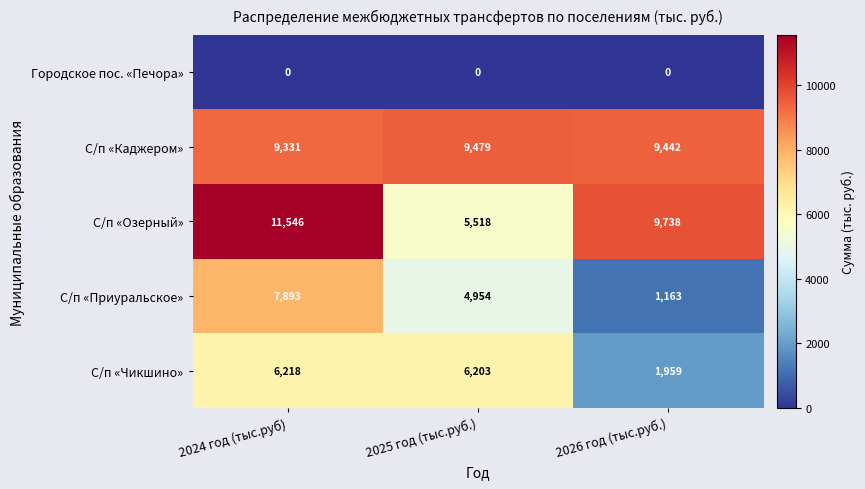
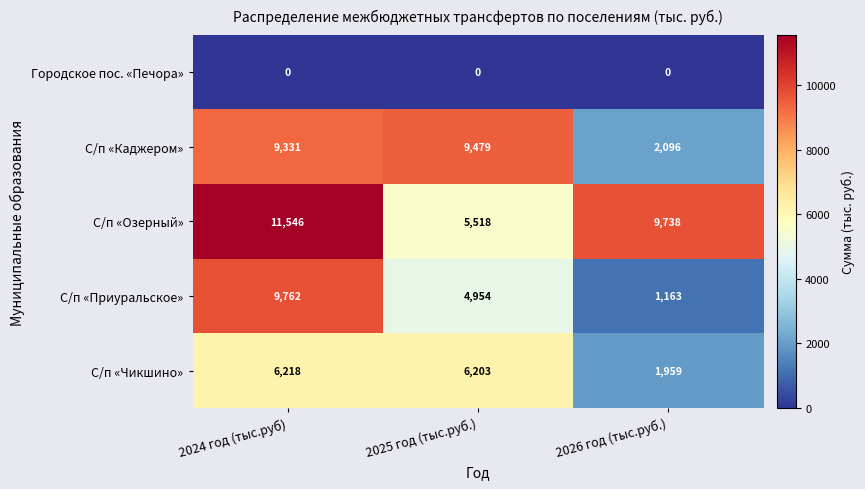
С/п «Каджером», 2026 год (тыс.руб.): 9,442 -> 2,096
С/п «Приуральское», 2024 год (тыс.руб): 7,893 -> 9,762
